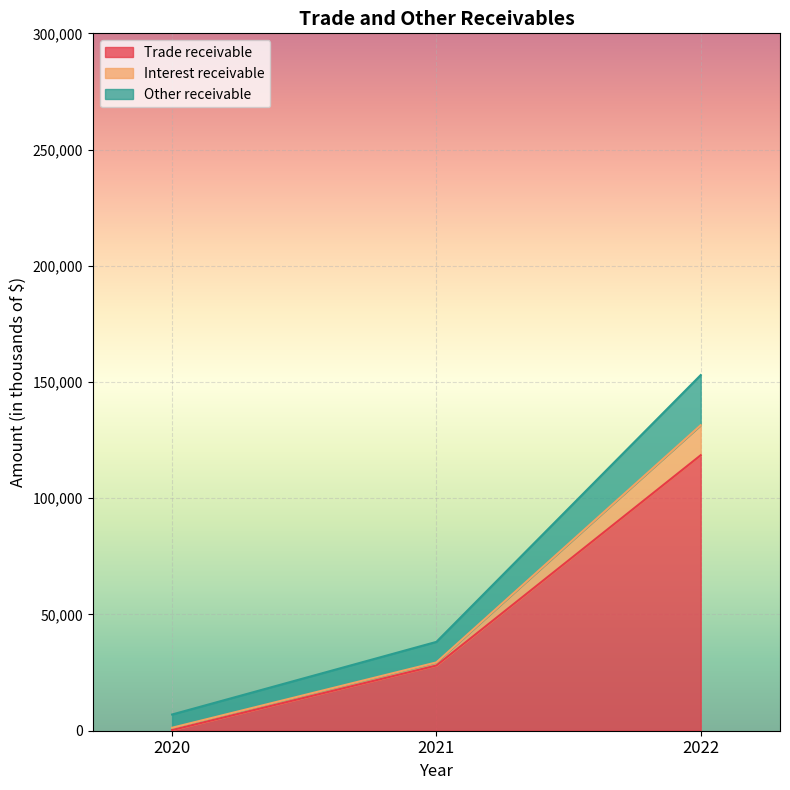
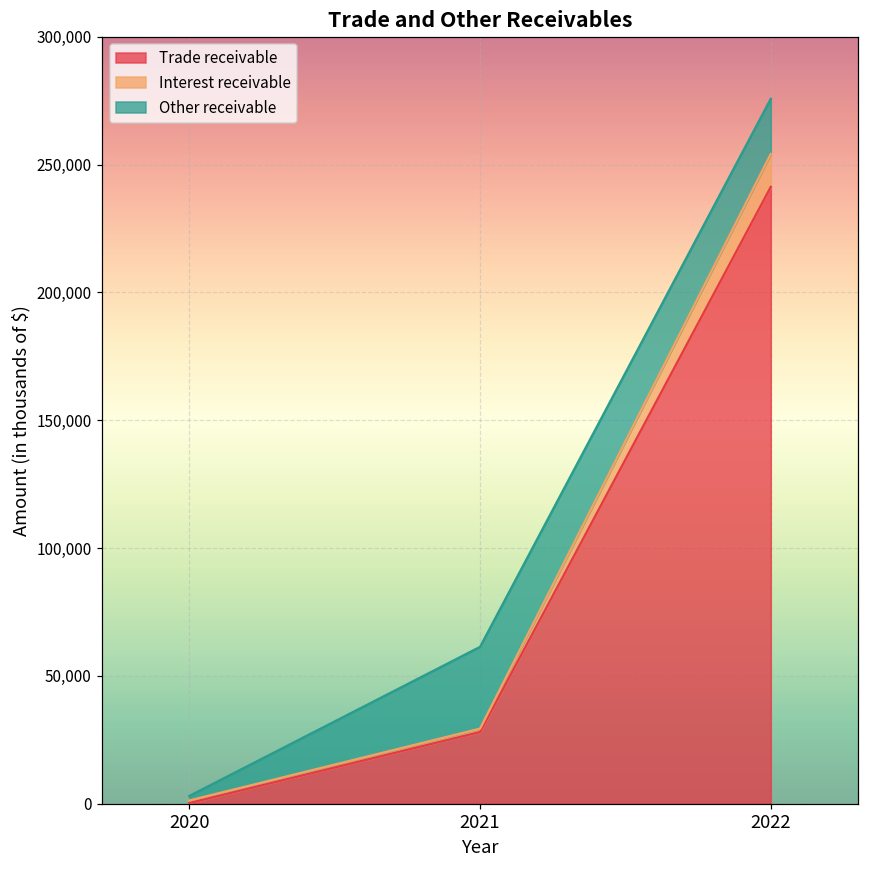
Other receivable, 2020: 6,000 -> 2,000
Other receivable, 2021: 9,000 -> 32,000
Trade receivable, 2022: 119,000 -> 241,000
